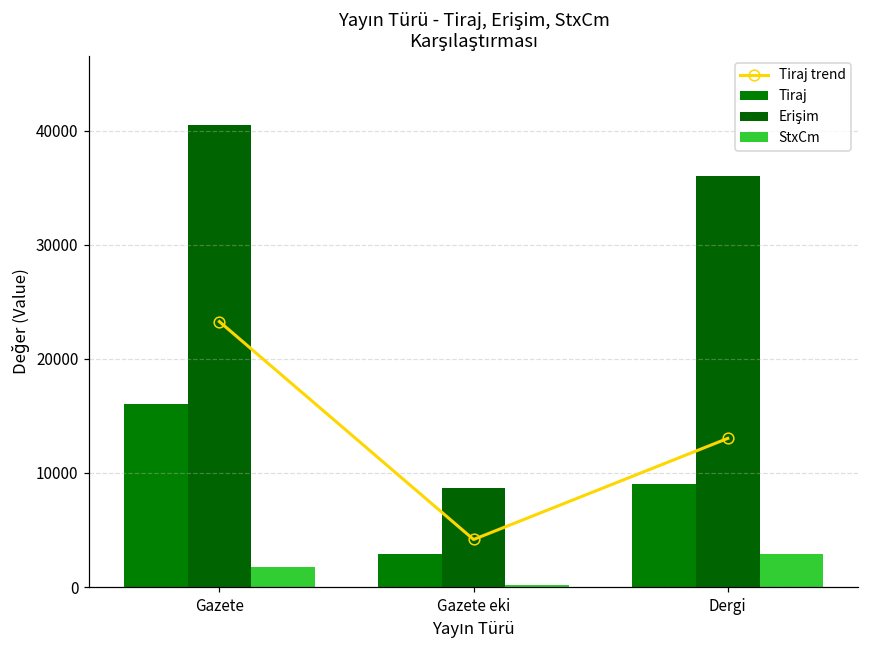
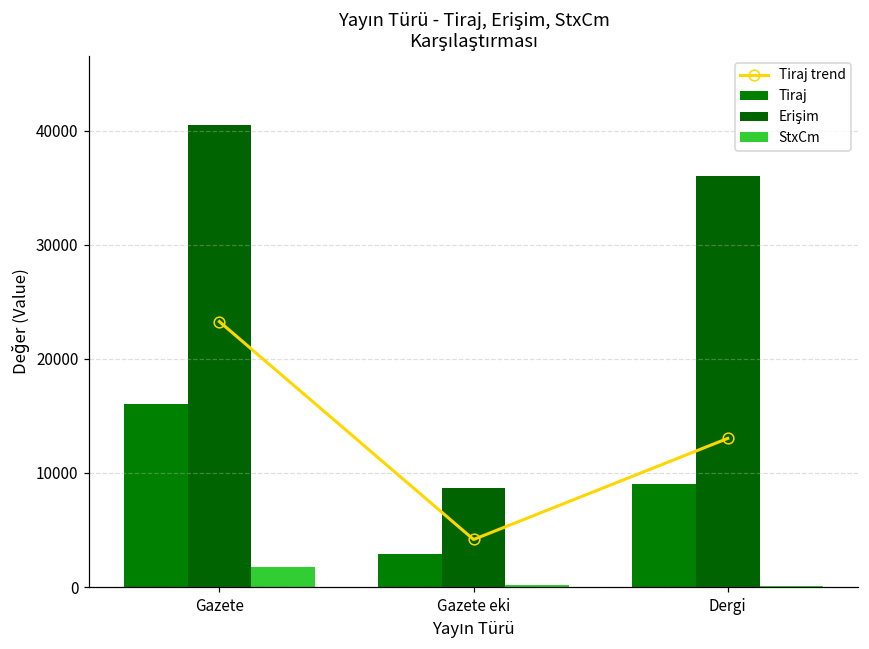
StxCm, Dergi: 2900 -> 100
